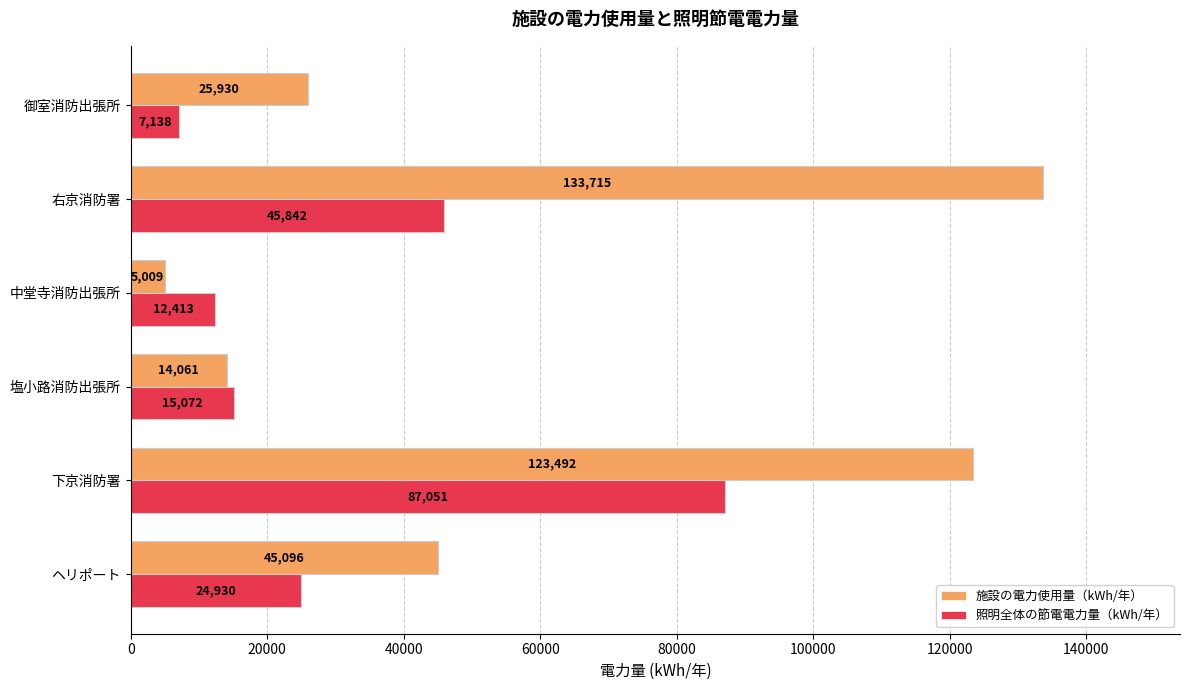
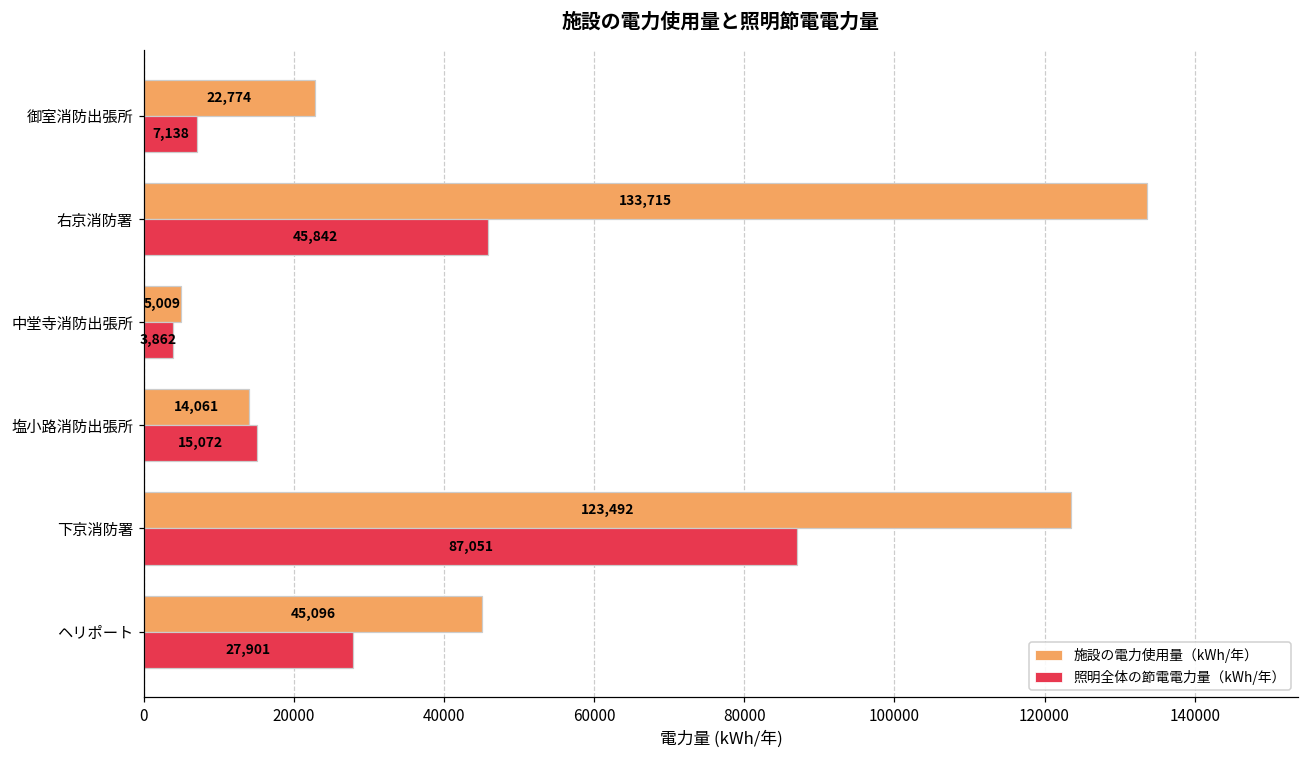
施設の電力使用量（kWh/年）, 御室消防出張所: 25,930 -> 22,774
照明全体の節電電力量（kWh/年）, 中堂寺消防出張所: 12,413 -> 3,862
照明全体の節電電力量（kWh/年）, ヘリポート: 24,930 -> 27,901
